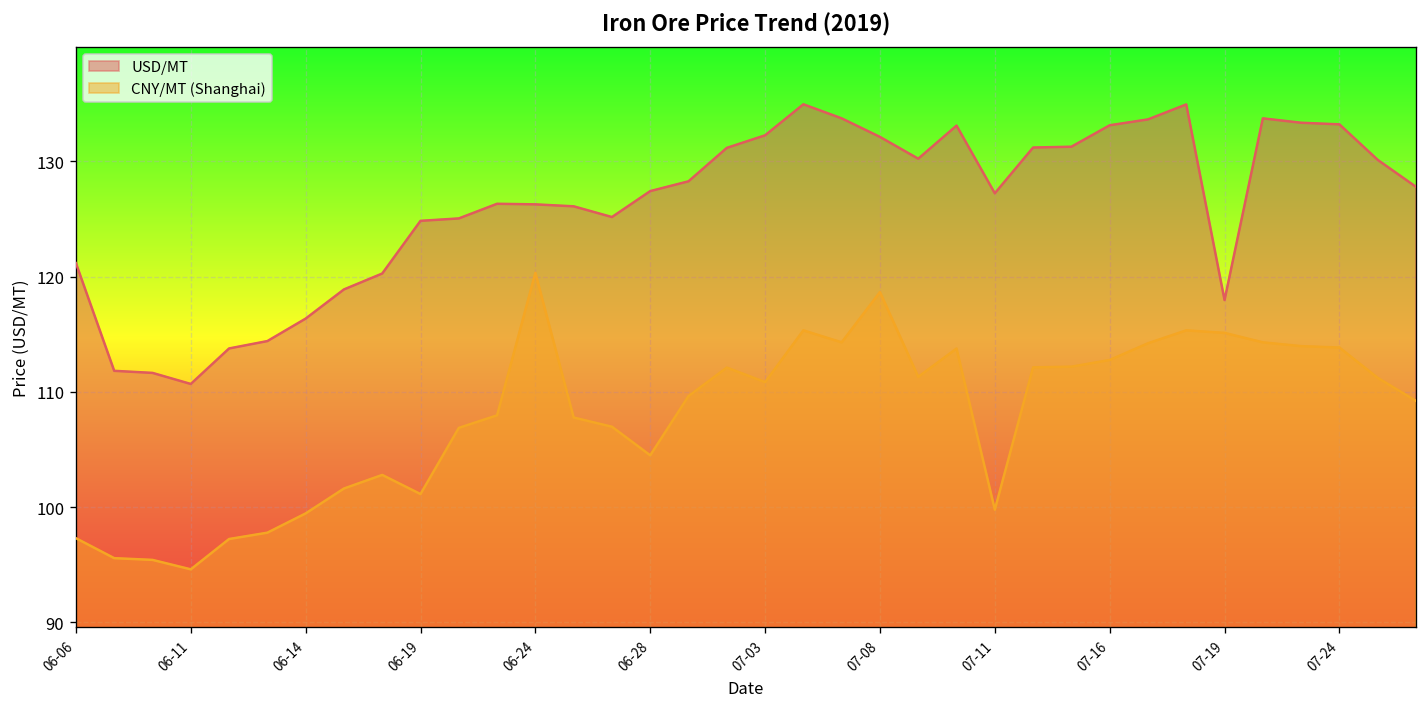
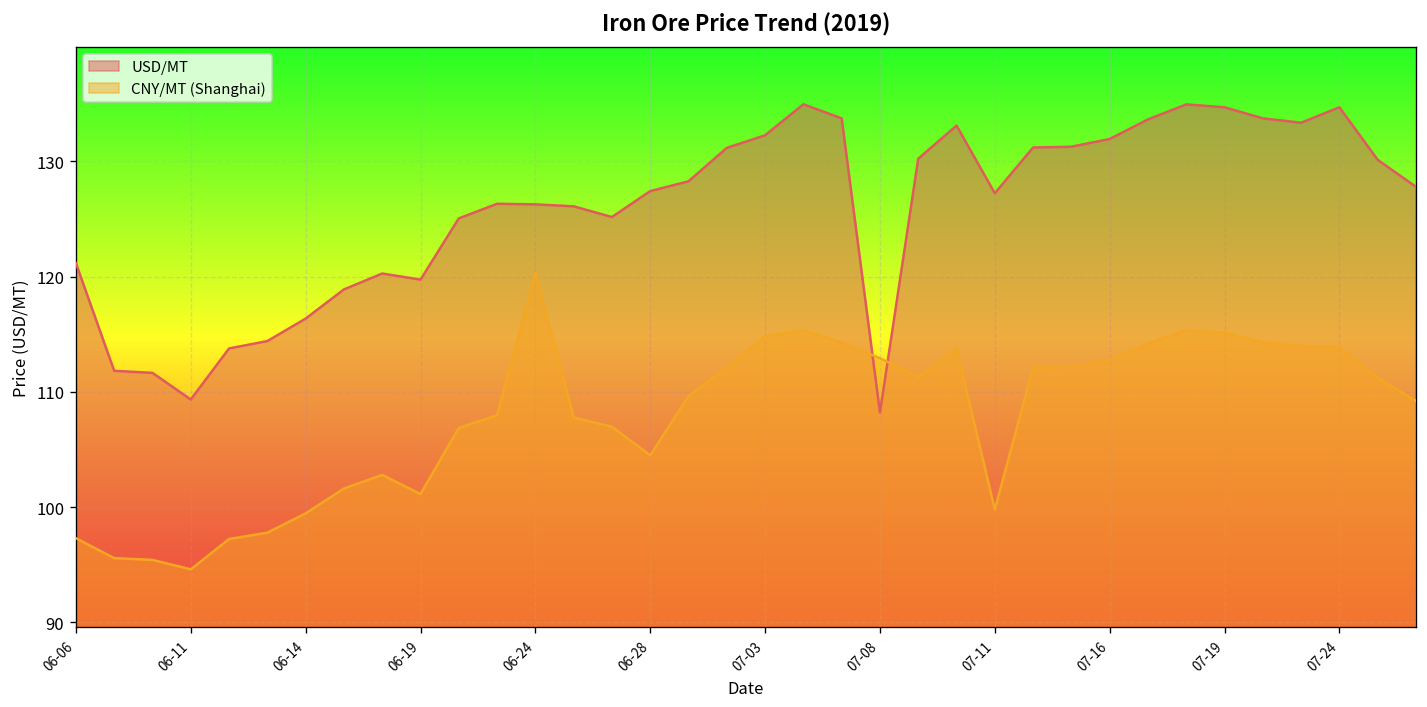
USD/MT, 06-11: 111 -> 109
USD/MT, 06-19: 125 -> 120
CNY/MT (Shanghai), 07-03: 111 -> 115
USD/MT, 07-08: 132 -> 108
CNY/MT (Shanghai), 07-08: 119 -> 113
USD/MT, 07-16: 133 -> 132
USD/MT, 07-19: 118 -> 135
USD/MT, 07-24: 133 -> 135
